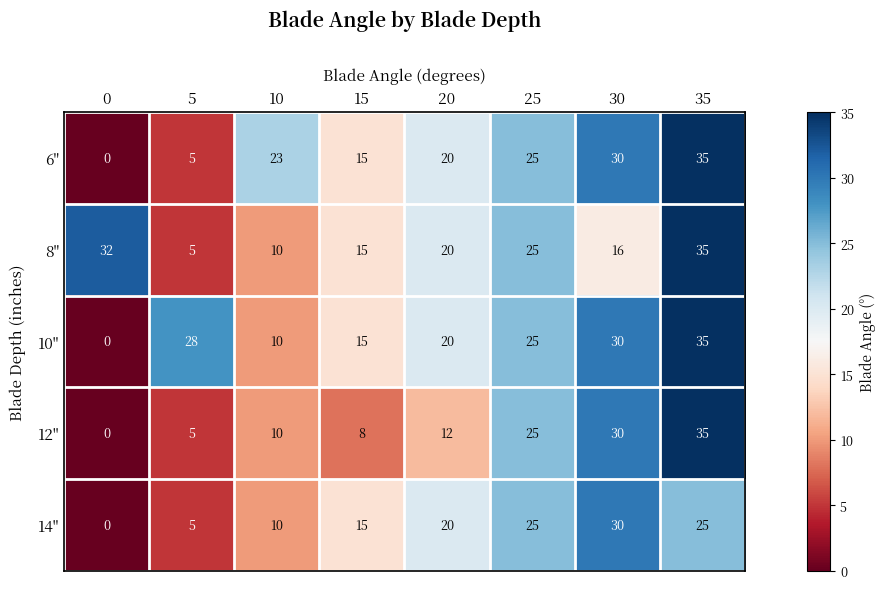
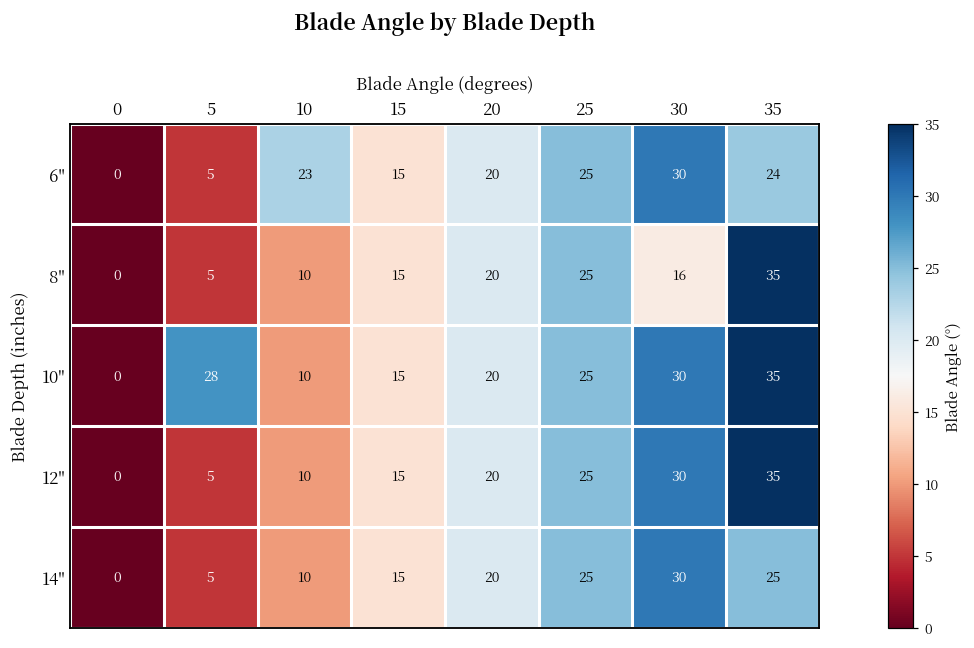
6", 35: 35 -> 24
8", 0: 32 -> 0
12", 15: 8 -> 15
12", 20: 12 -> 20
